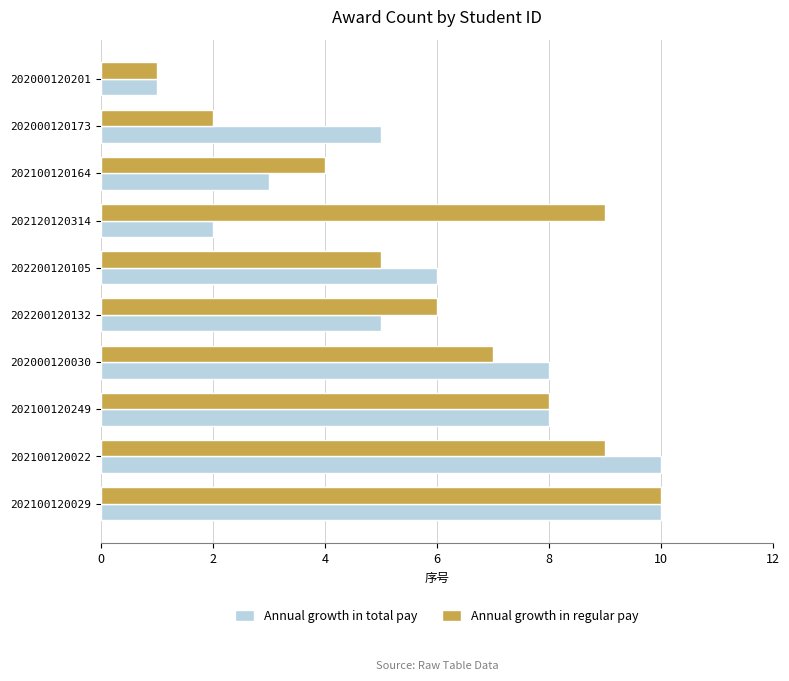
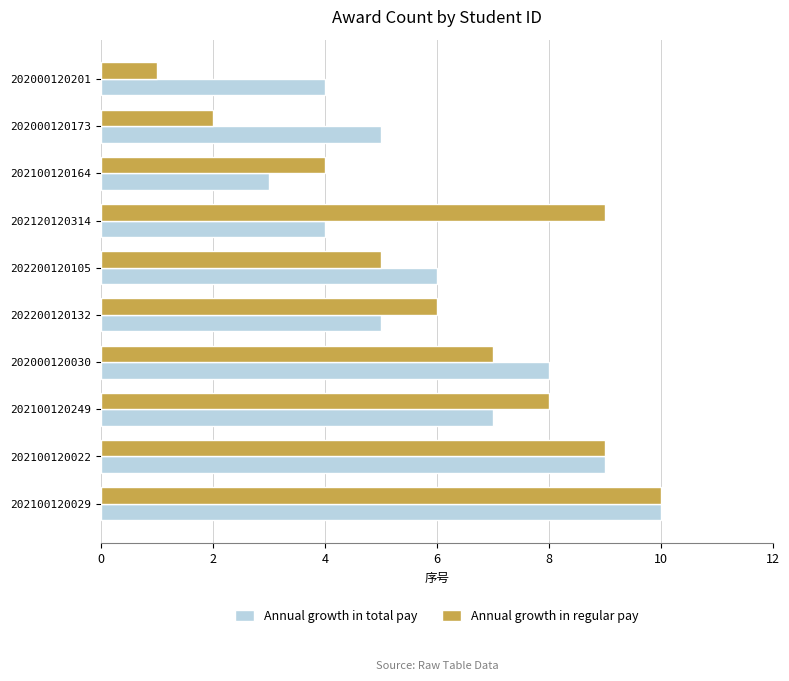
Annual growth in total pay, 202000120201: 1 -> 4
Annual growth in total pay, 202120120314: 2 -> 4
Annual growth in total pay, 202100120249: 8 -> 7
Annual growth in total pay, 202100120022: 10 -> 9
